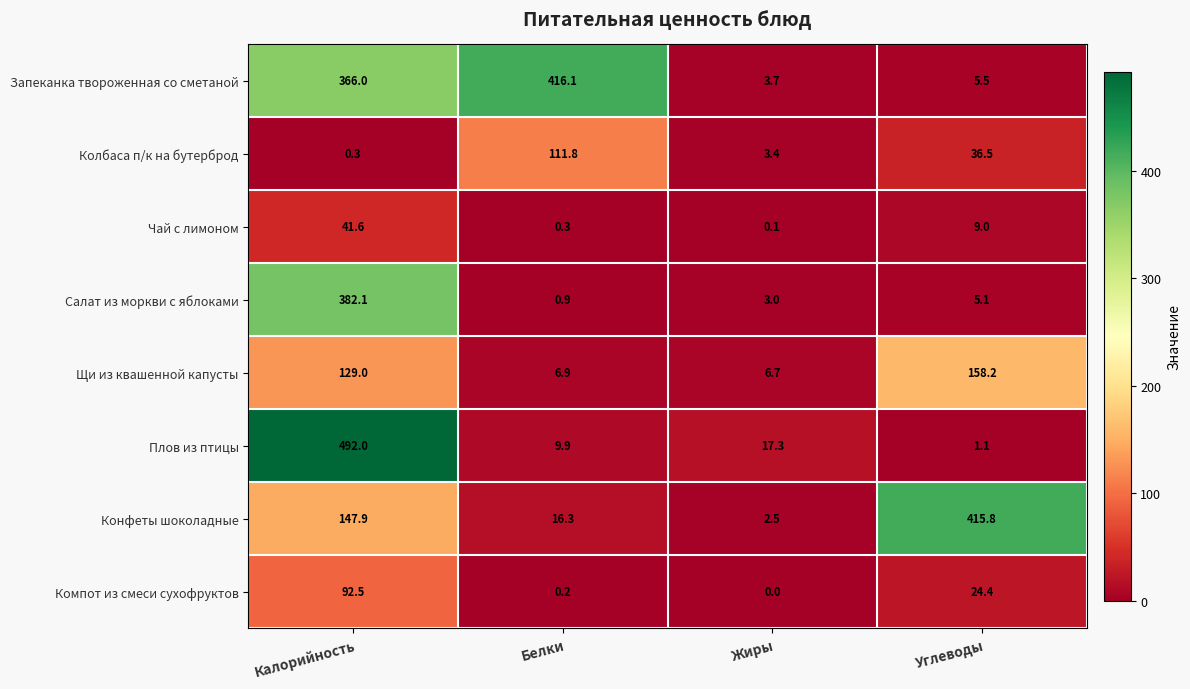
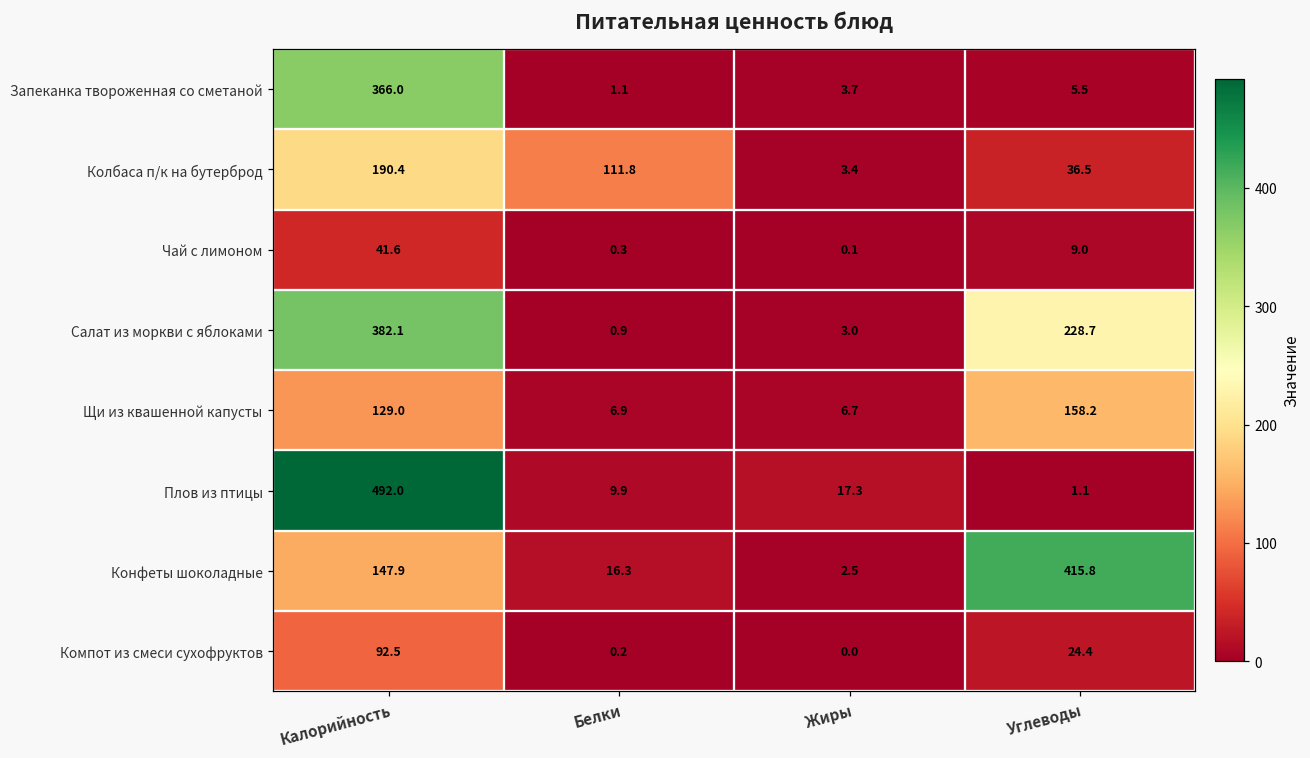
Запеканка твороженная со сметаной, Белки: 416.1 -> 1.1
Колбаса п/к на бутерброд, Калорийность: 0.3 -> 190.4
Салат из моркви с яблоками, Углеводы: 5.1 -> 228.7
